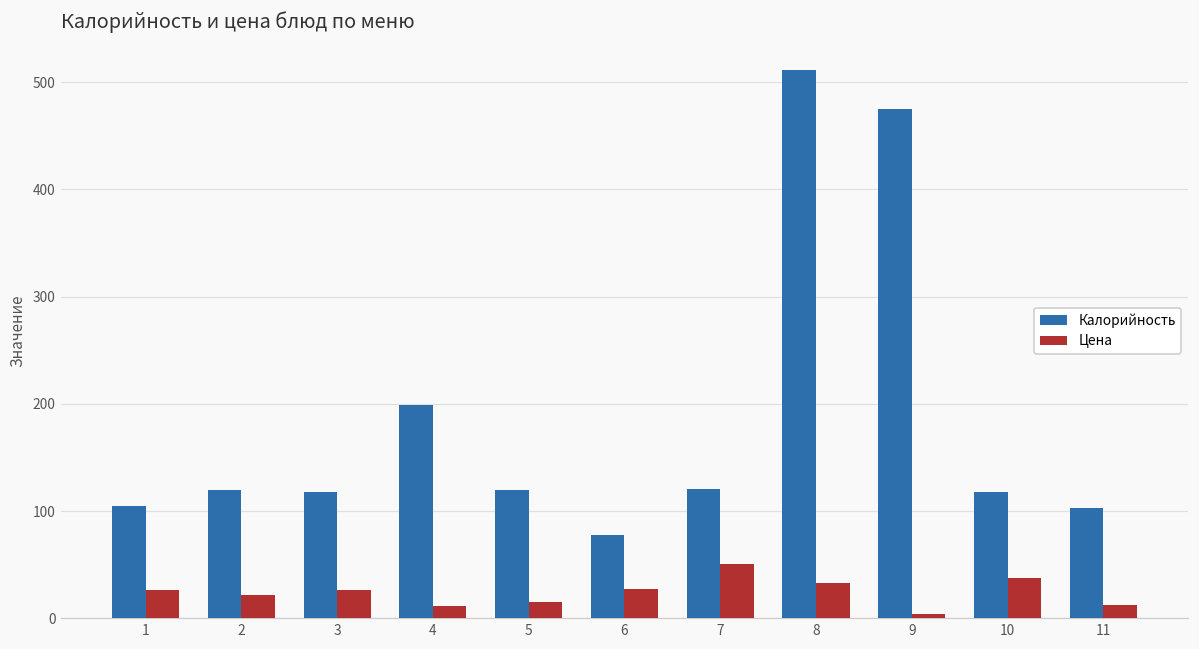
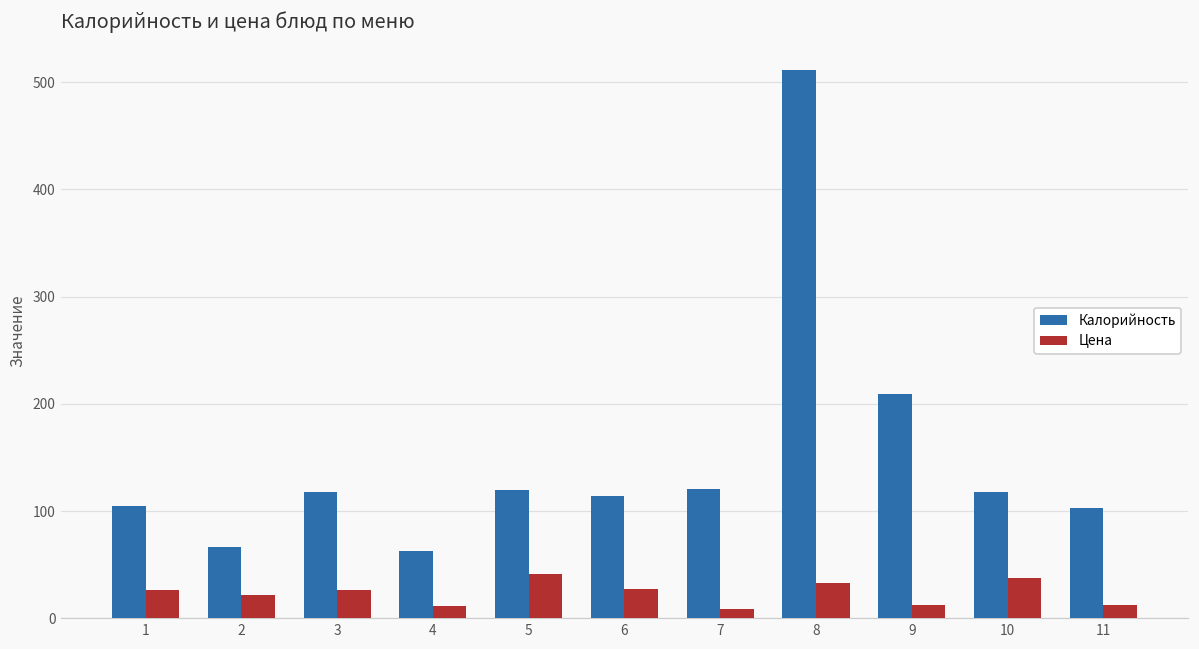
Калорийность, 2: 120 -> 70
Калорийность, 4: 200 -> 60
Цена, 5: 20 -> 40
Калорийность, 6: 80 -> 110
Цена, 7: 50 -> 10
Калорийность, 9: 480 -> 210
Цена, 9: 0 -> 10
